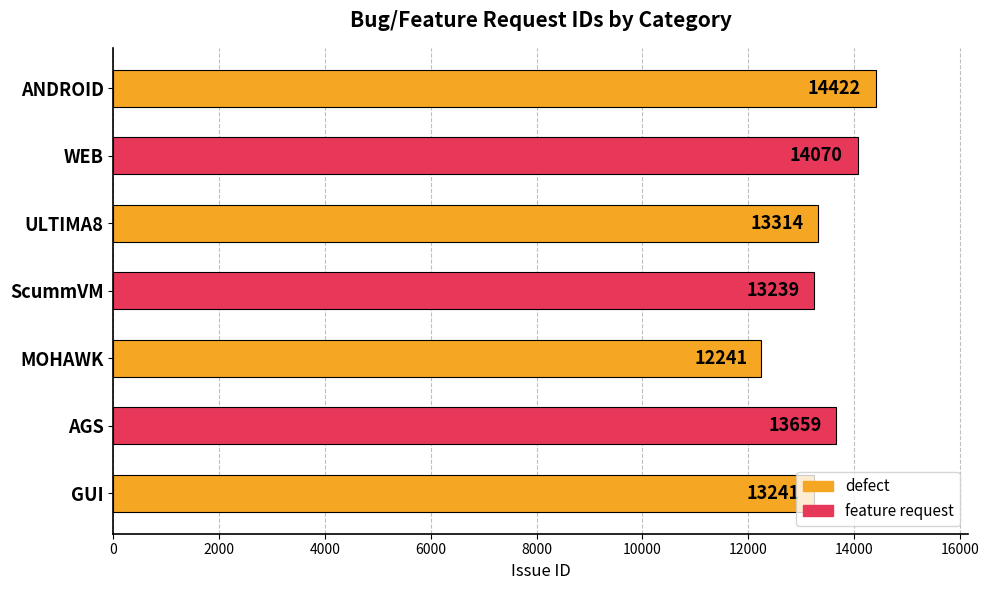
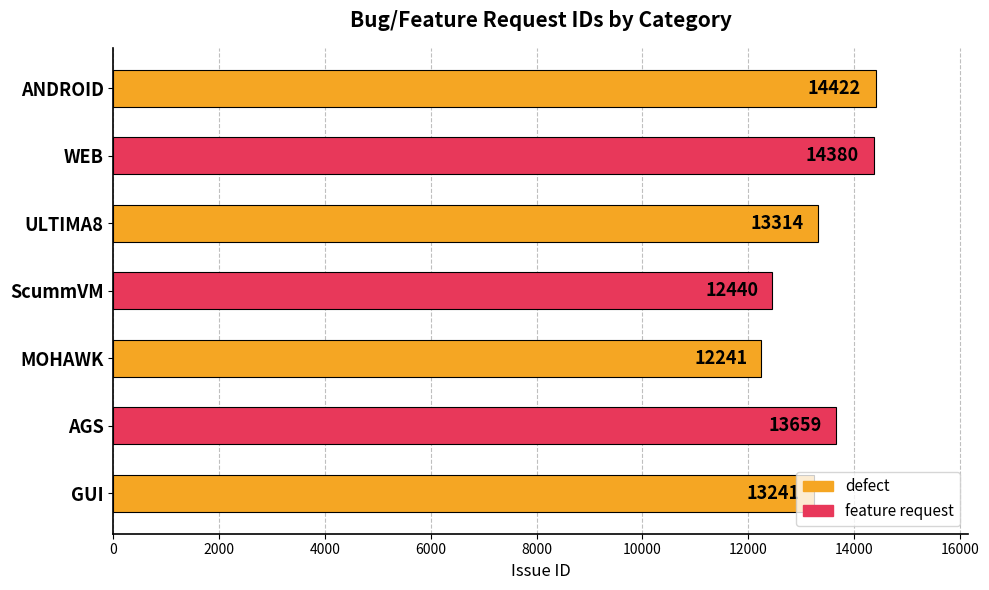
WEB: 14070 -> 14380
ScummVM: 13239 -> 12440
